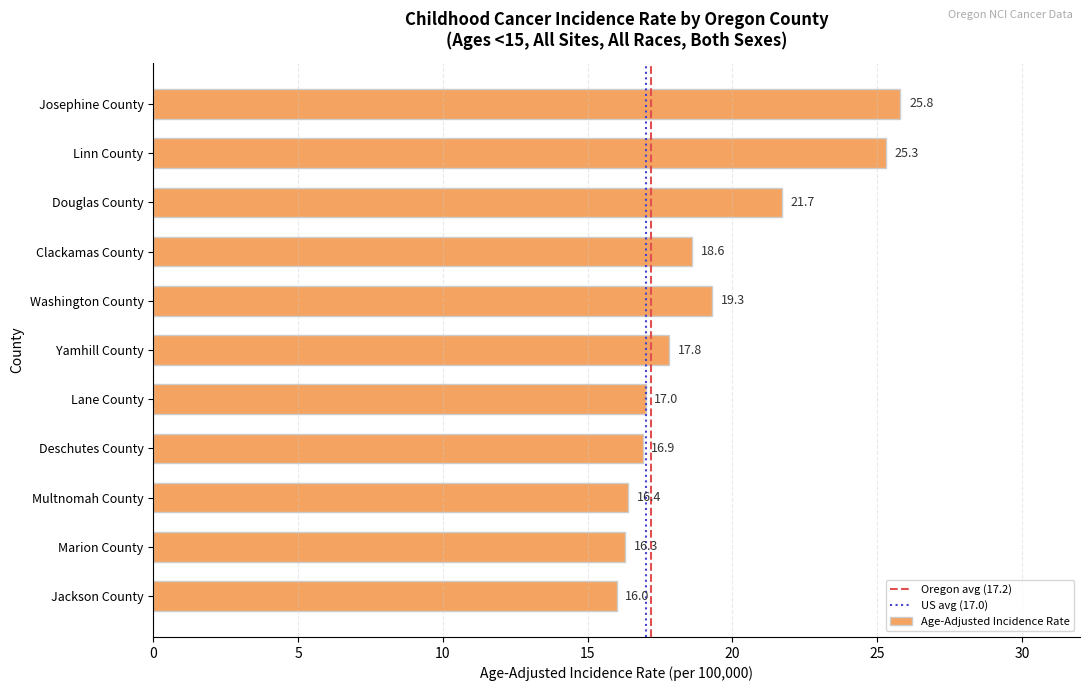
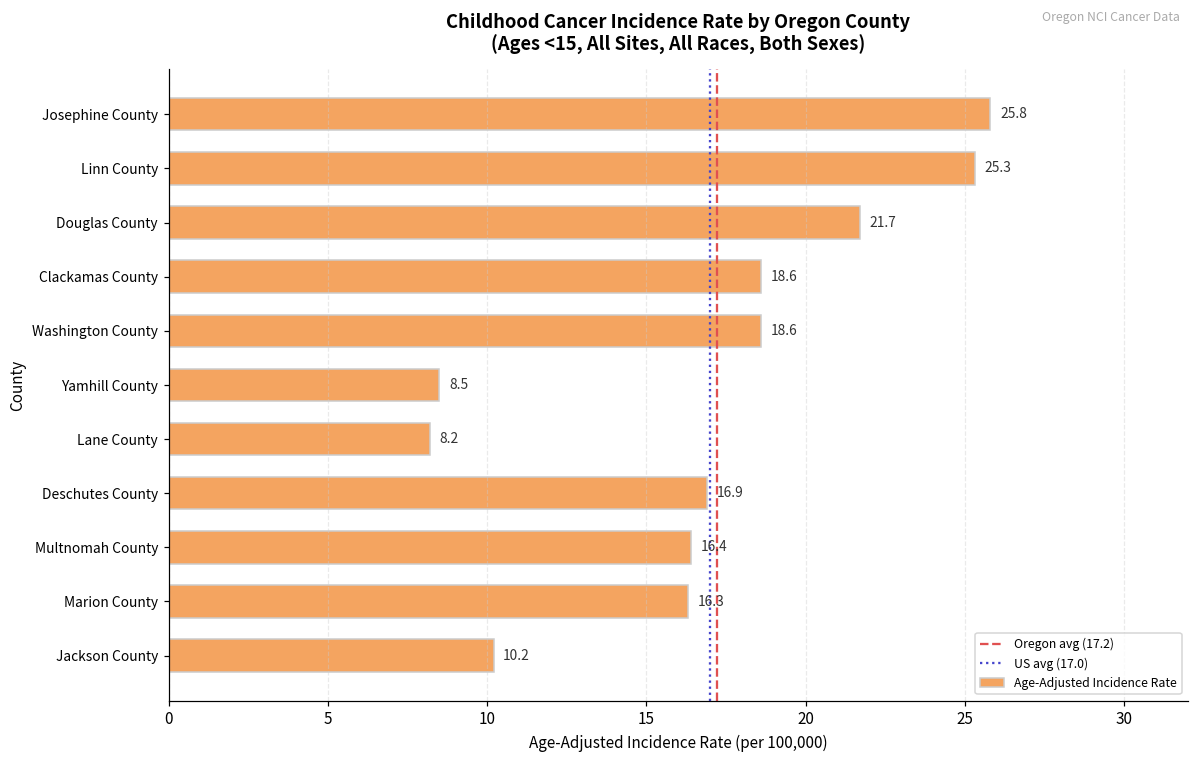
Washington County: 19.3 -> 18.6
Yamhill County: 17.8 -> 8.5
Lane County: 17.0 -> 8.2
Jackson County: 16.0 -> 10.2
